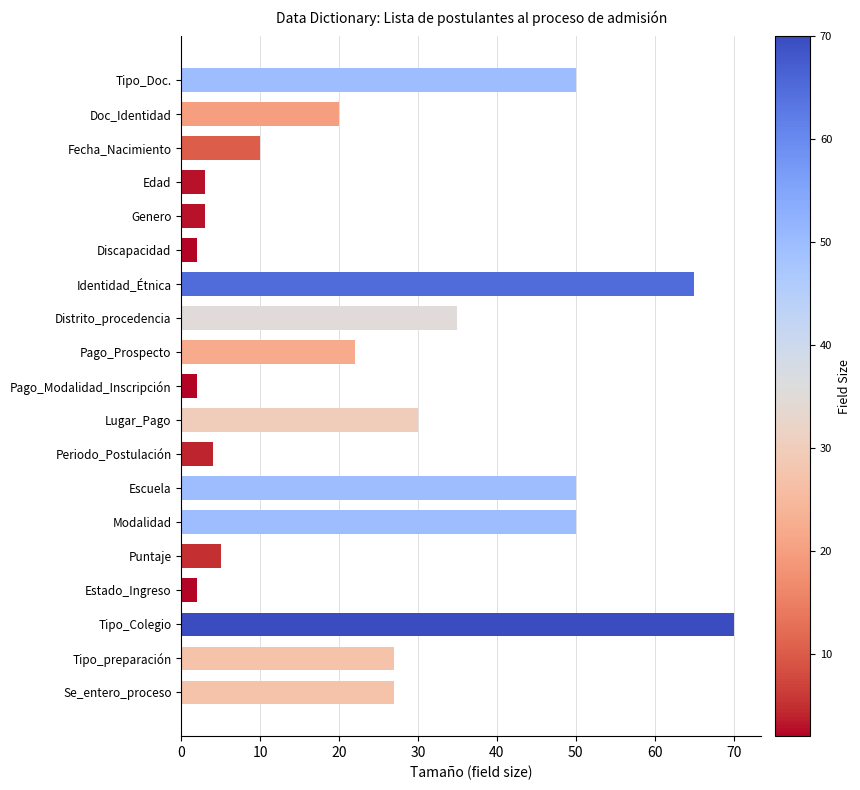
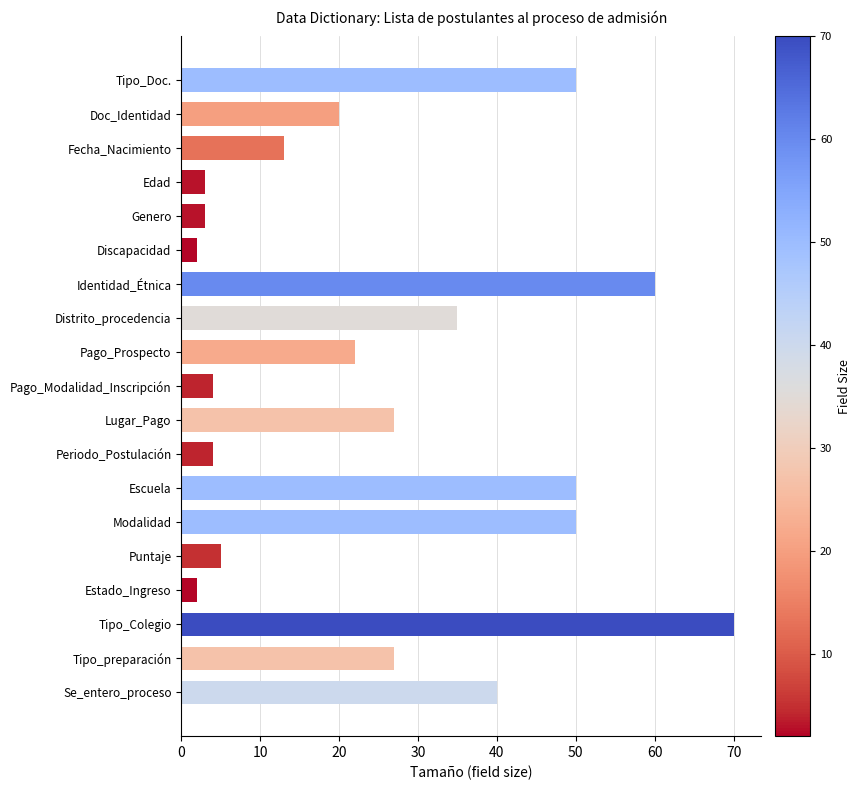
Fecha_Nacimiento: 10 -> 13
Identidad_Étnica: 65 -> 60
Pago_Modalidad_Inscripción: 2 -> 4
Lugar_Pago: 30 -> 27
Se_entero_proceso: 27 -> 40
